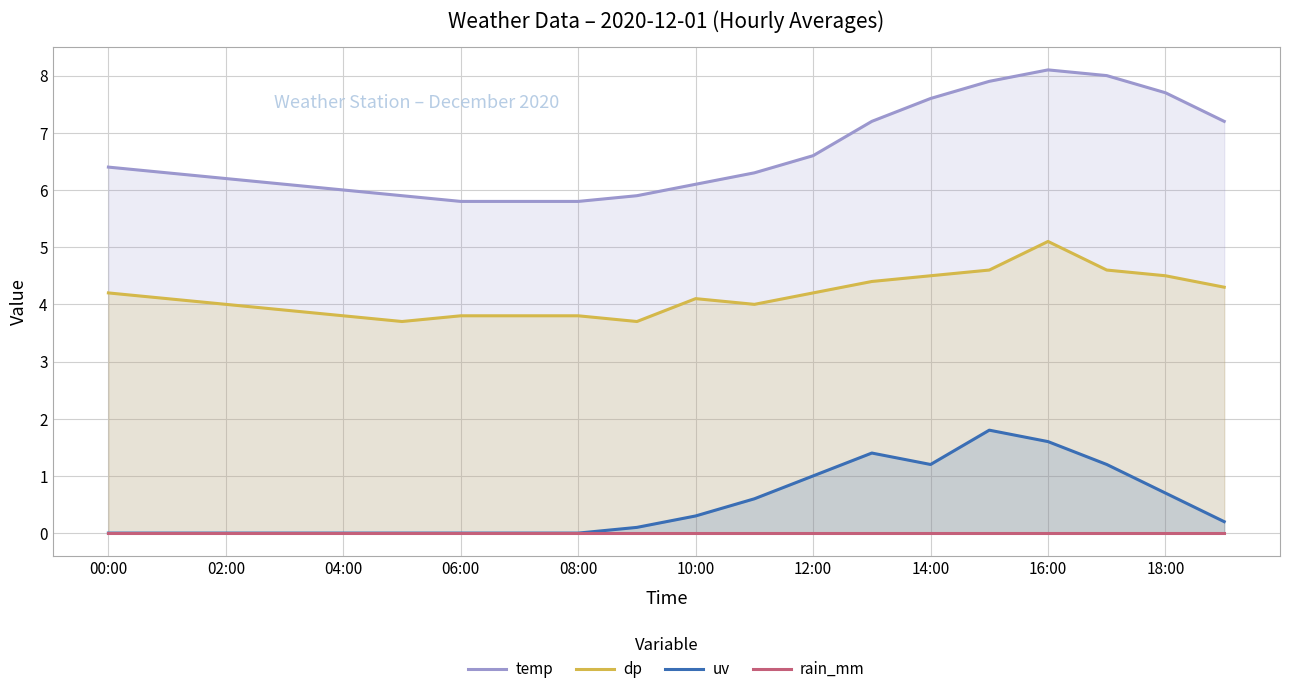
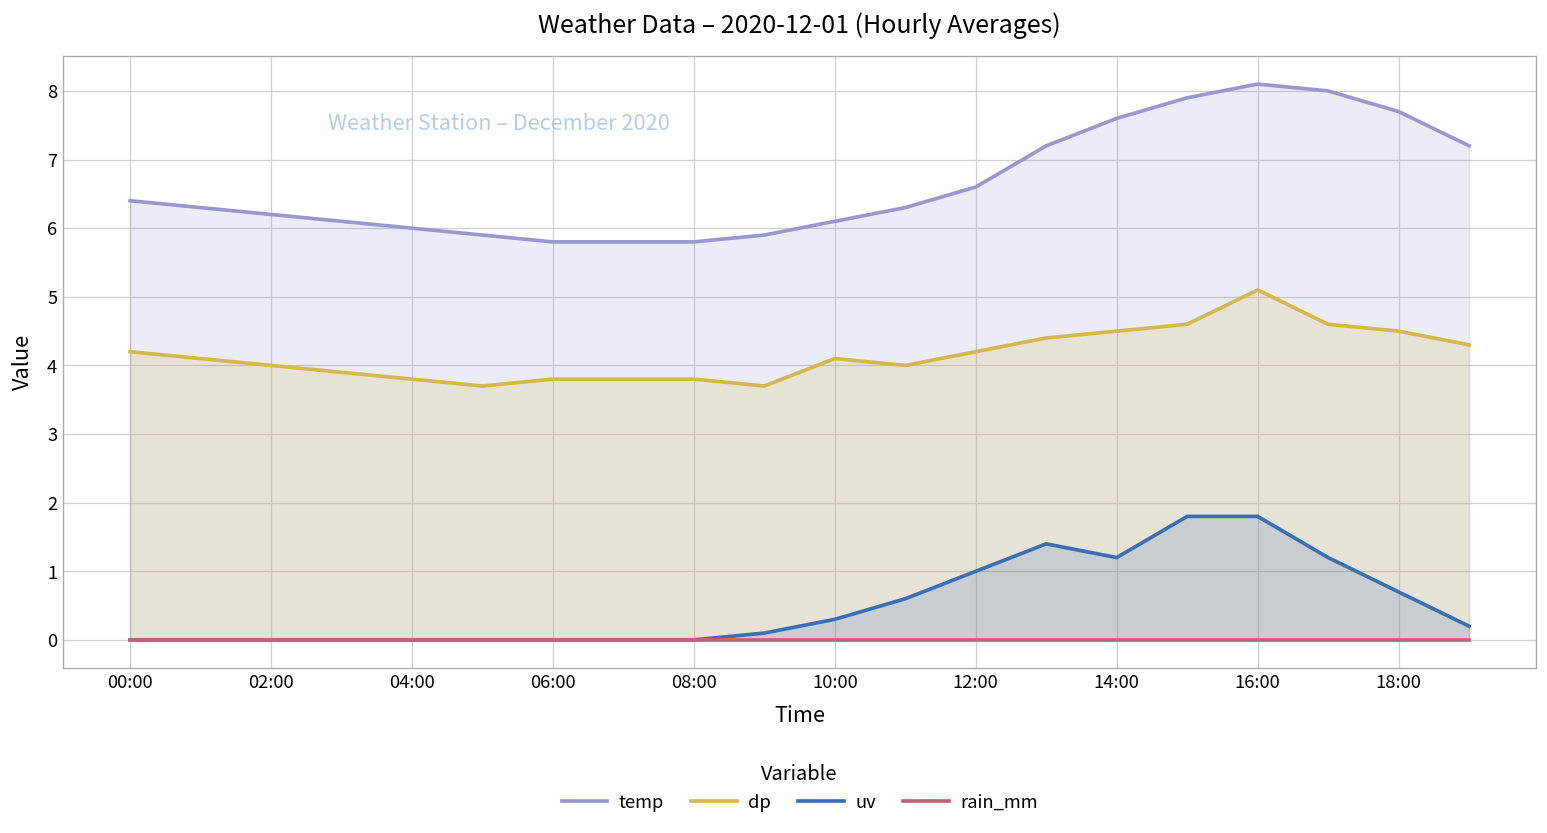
uv, 16:00: 1.6 -> 1.8
